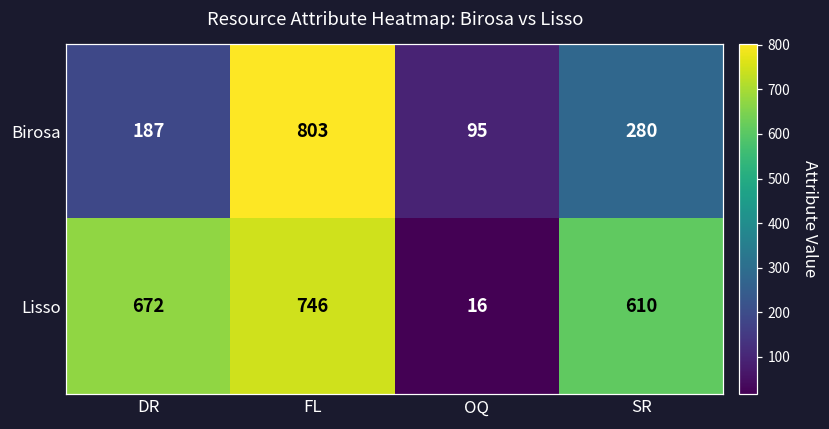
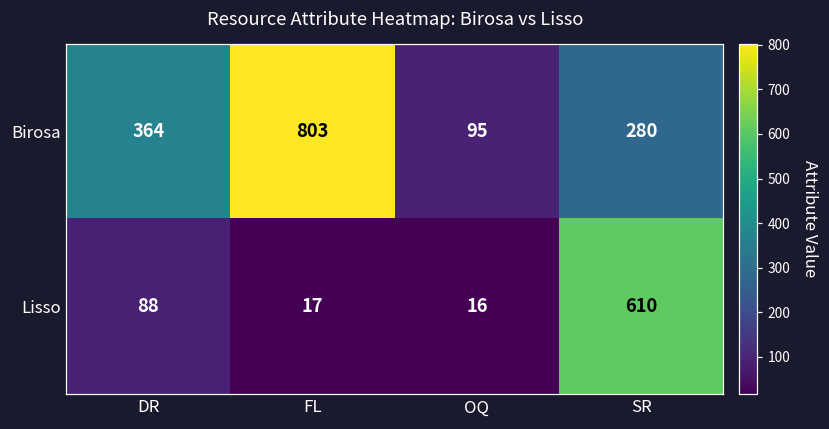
Birosa, DR: 187 -> 364
Lisso, DR: 672 -> 88
Lisso, FL: 746 -> 17
